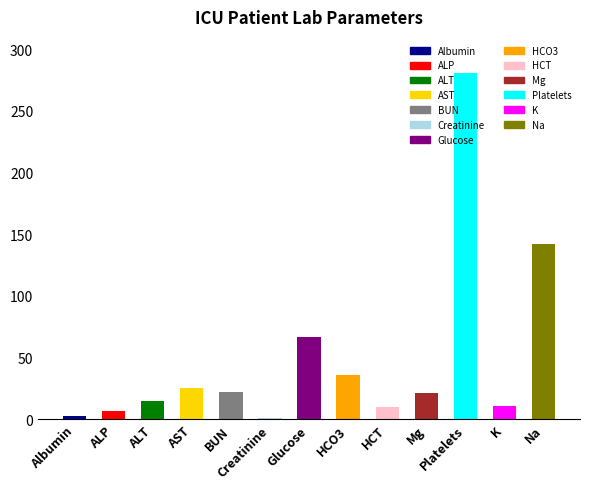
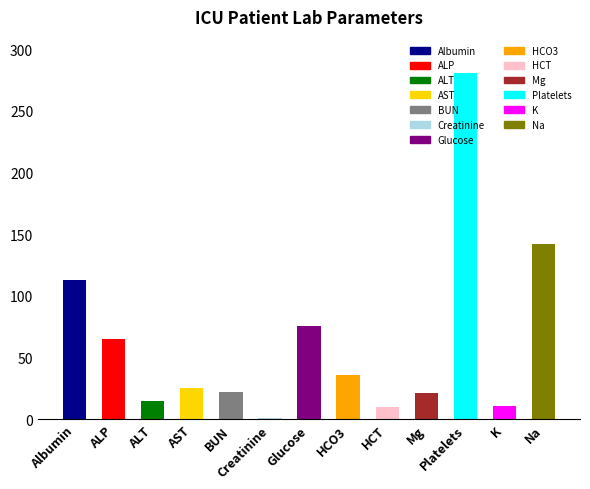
Albumin: 3 -> 113
ALP: 7 -> 65
Glucose: 67 -> 76
